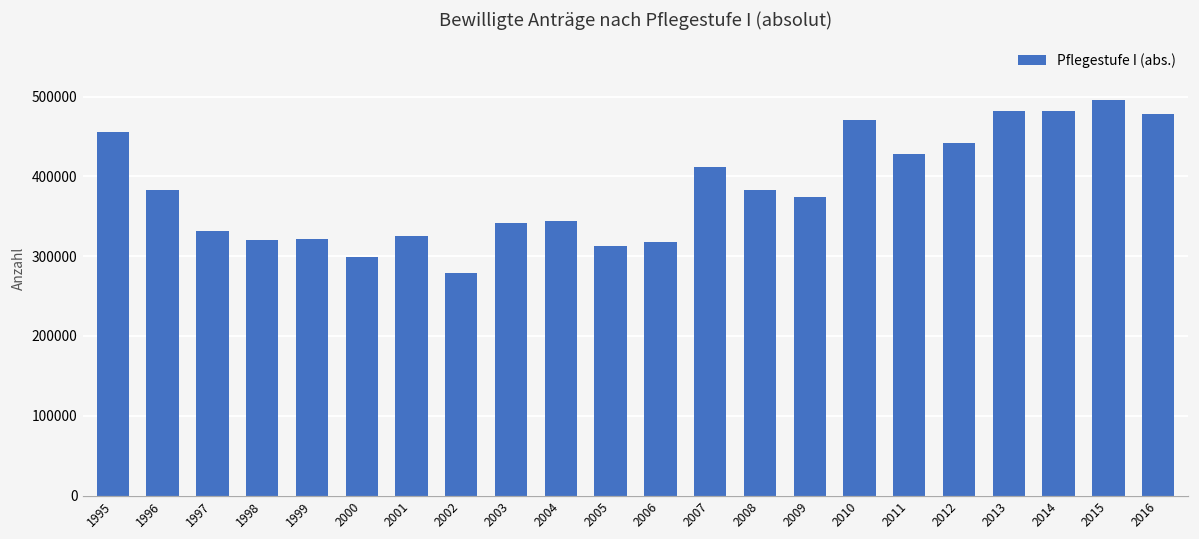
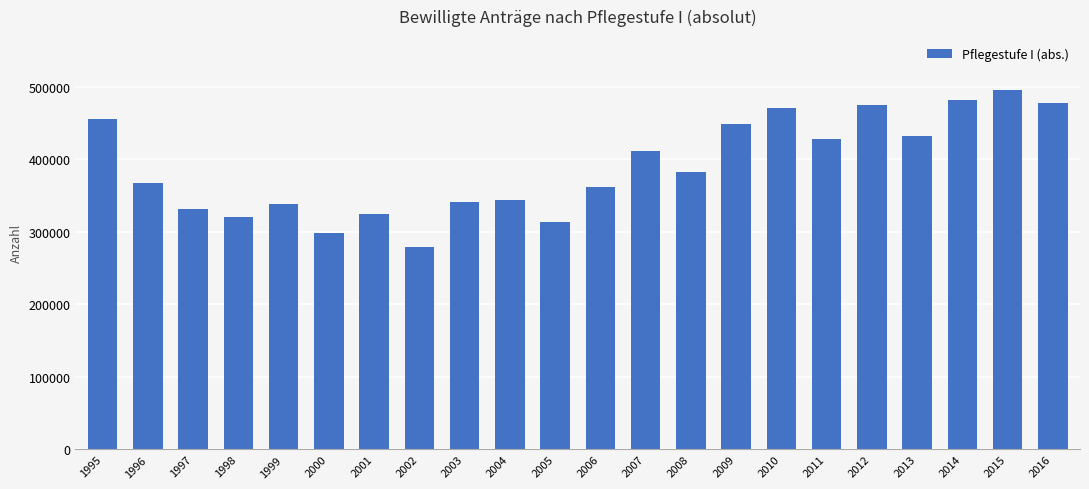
1996: 380000 -> 370000
1999: 320000 -> 340000
2006: 320000 -> 360000
2009: 370000 -> 450000
2012: 440000 -> 480000
2013: 480000 -> 430000
